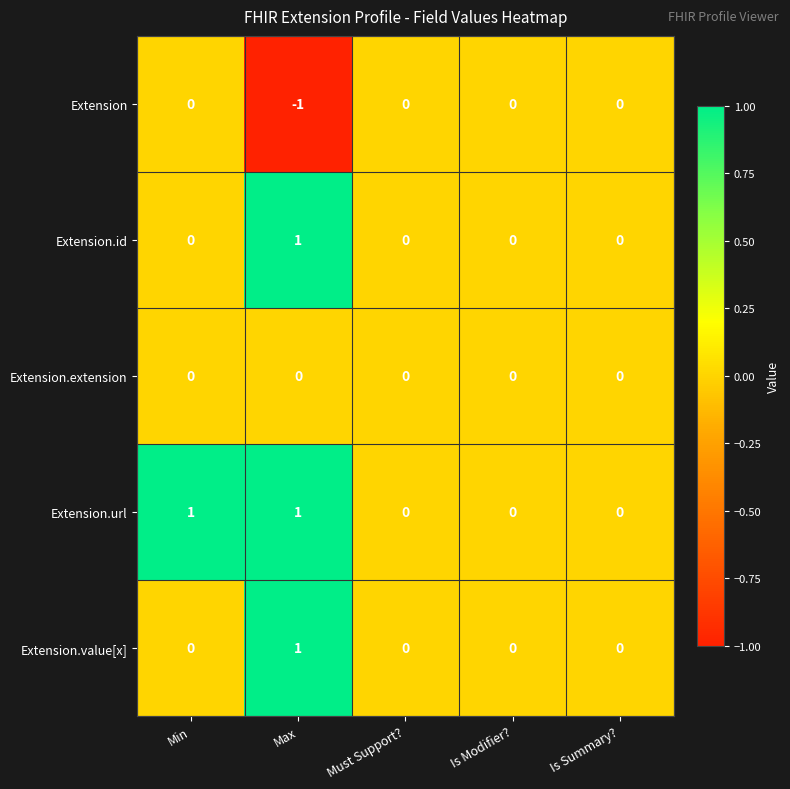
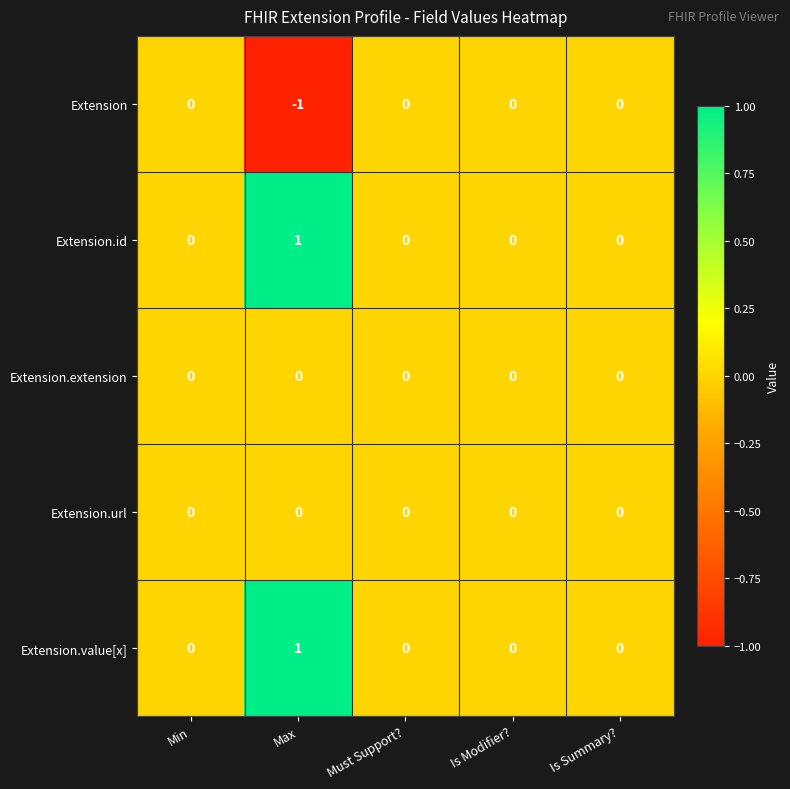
Extension.url, Min: 1 -> 0
Extension.url, Max: 1 -> 0
